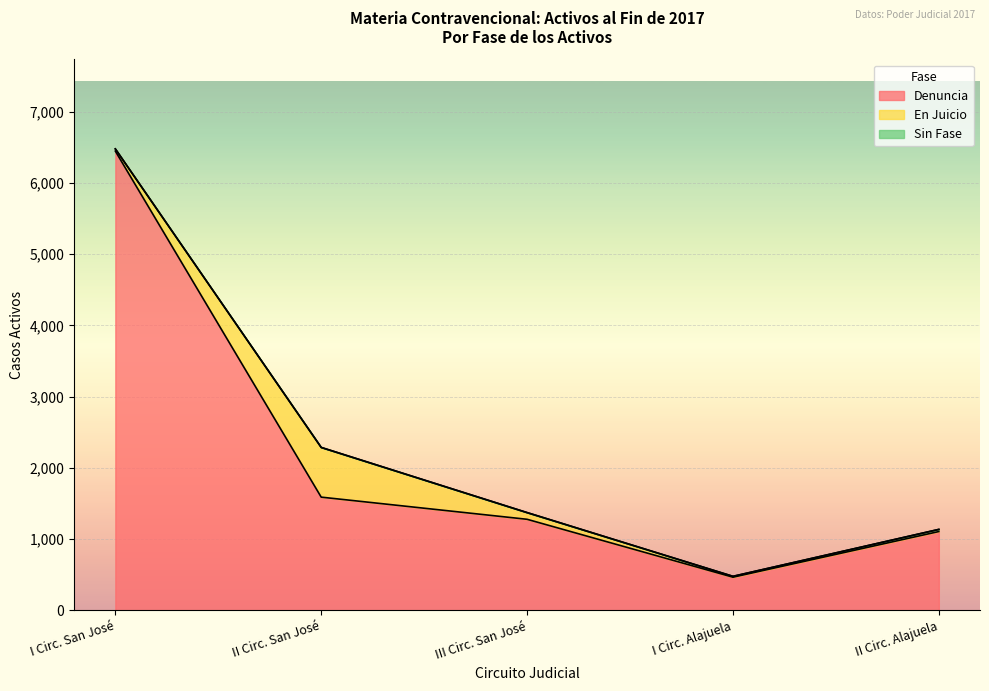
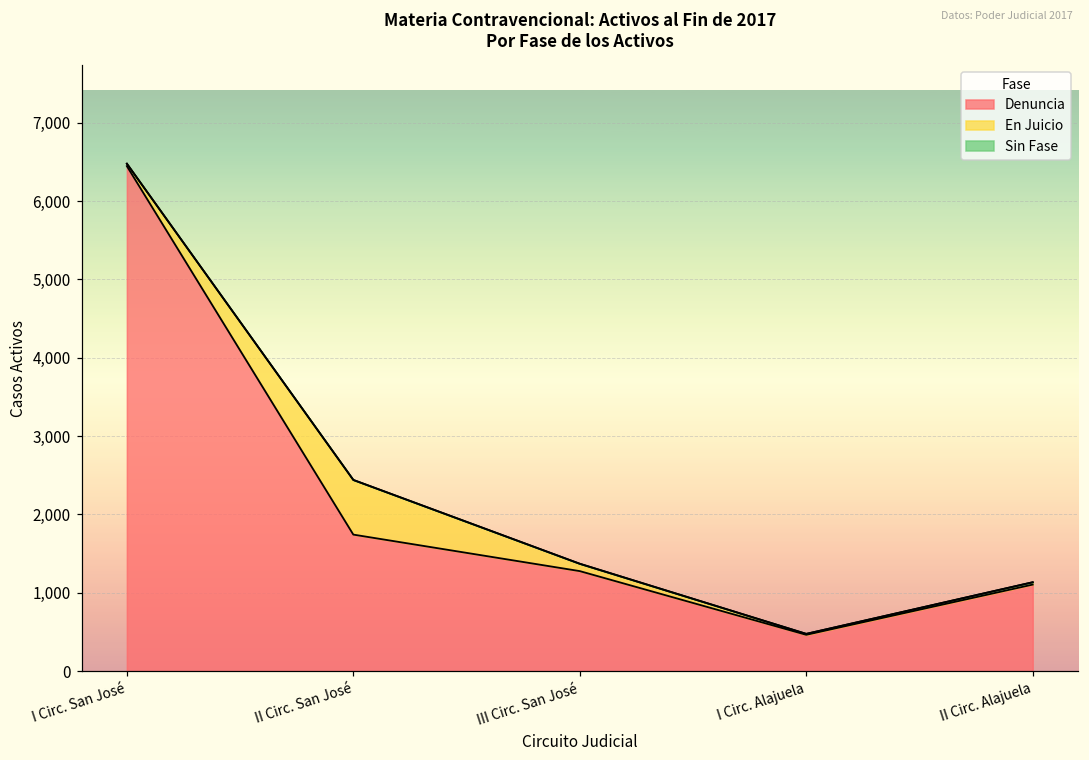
Denuncia, II Circ. San José: 1,600 -> 1,700
